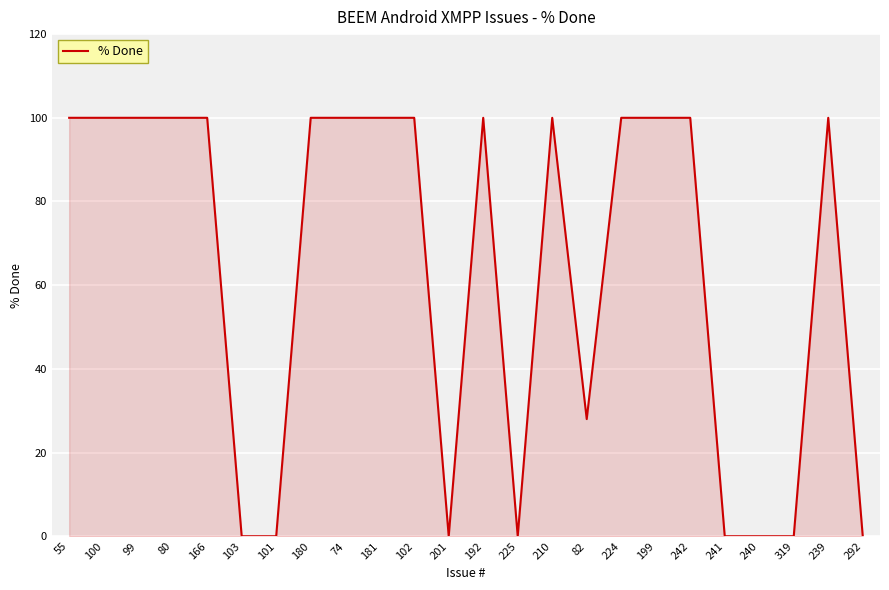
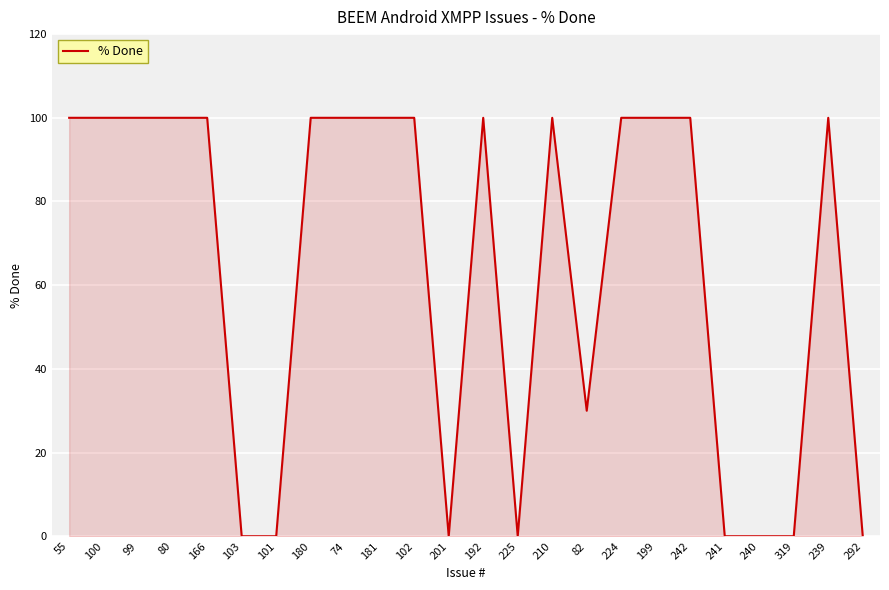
82: 28 -> 30
